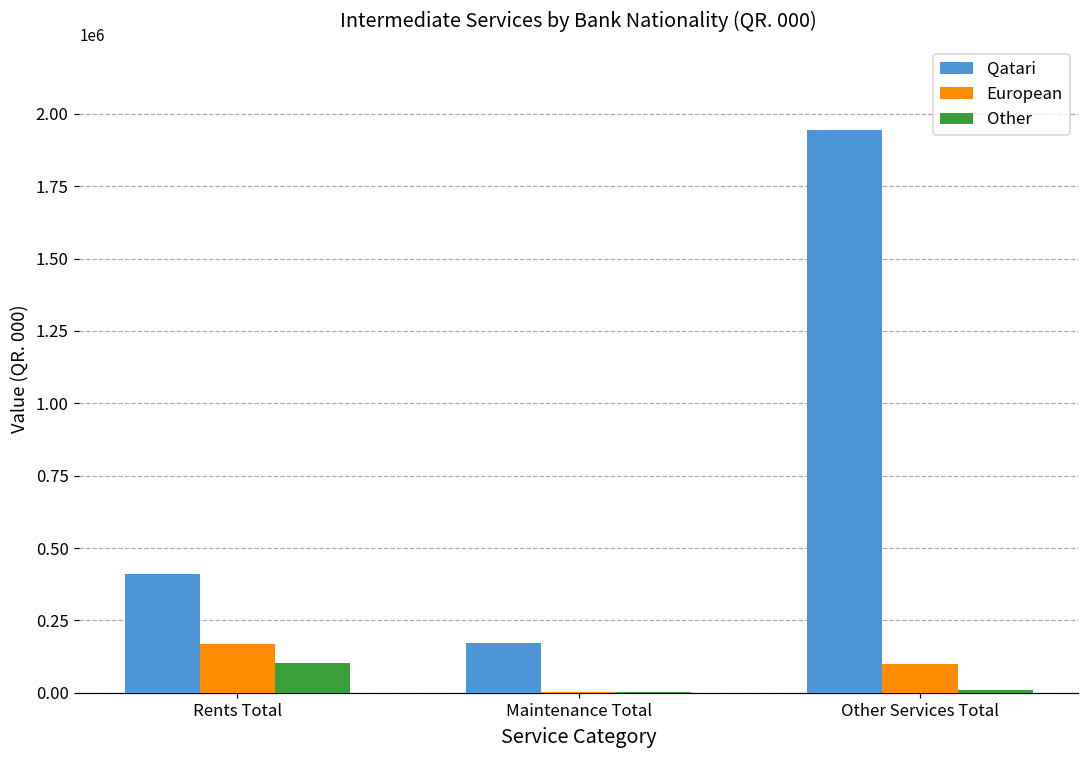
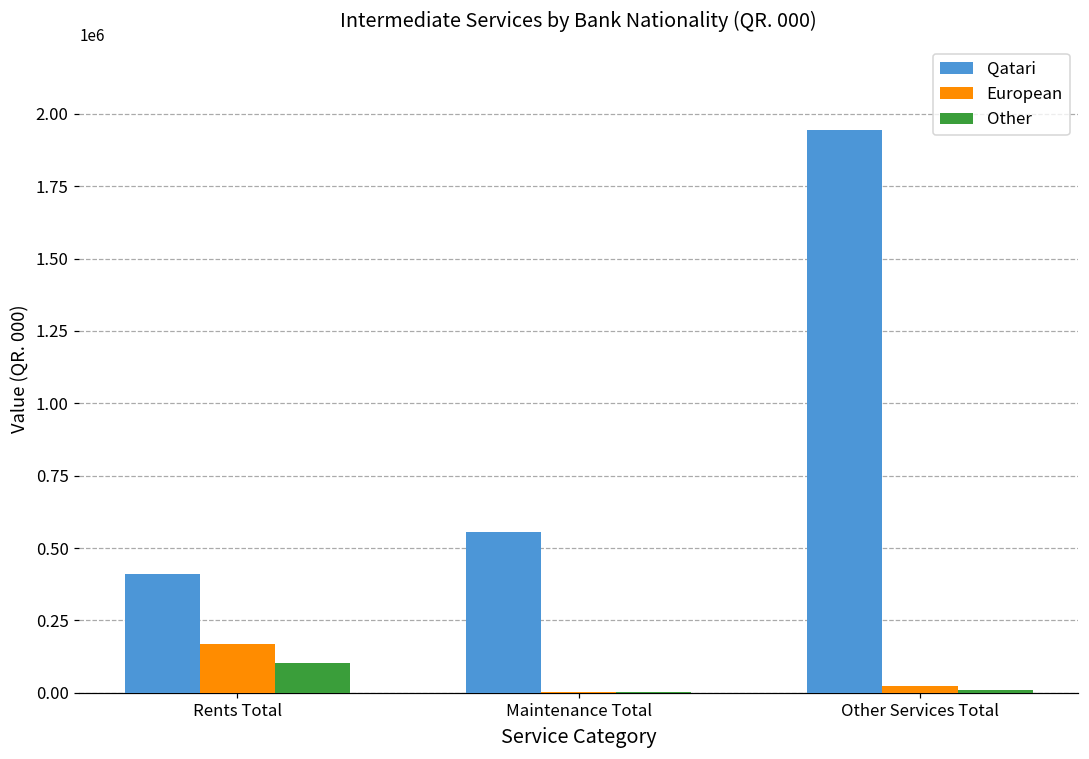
Qatari, Maintenance Total: 170000 -> 560000
European, Other Services Total: 100000 -> 20000
